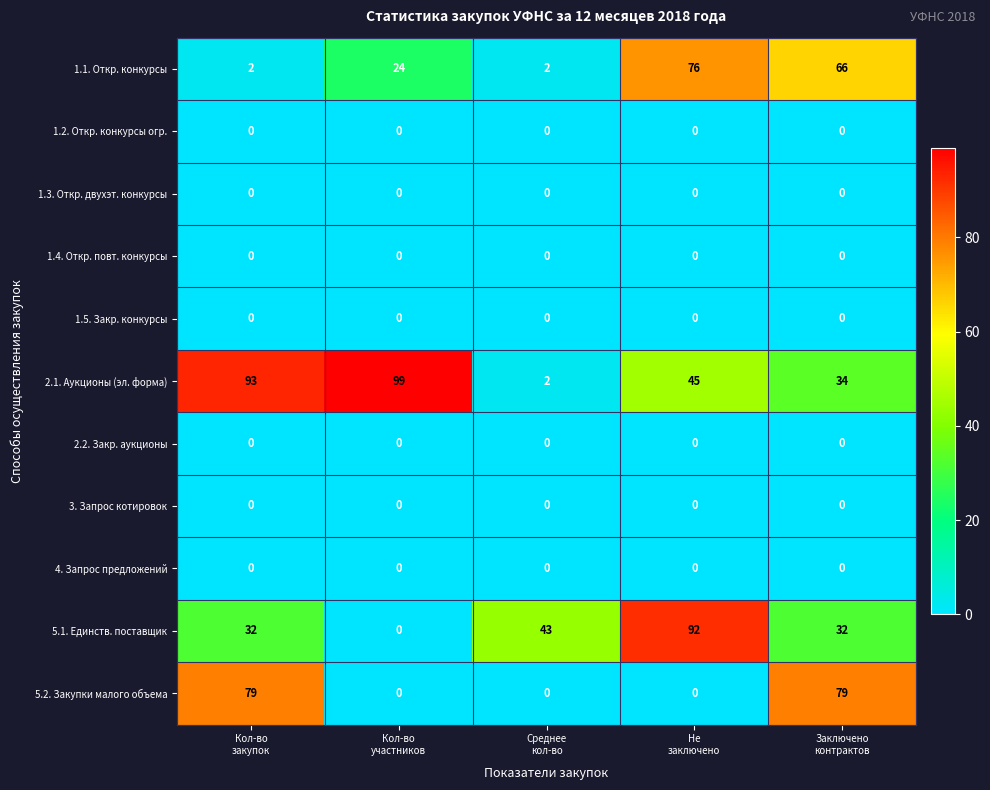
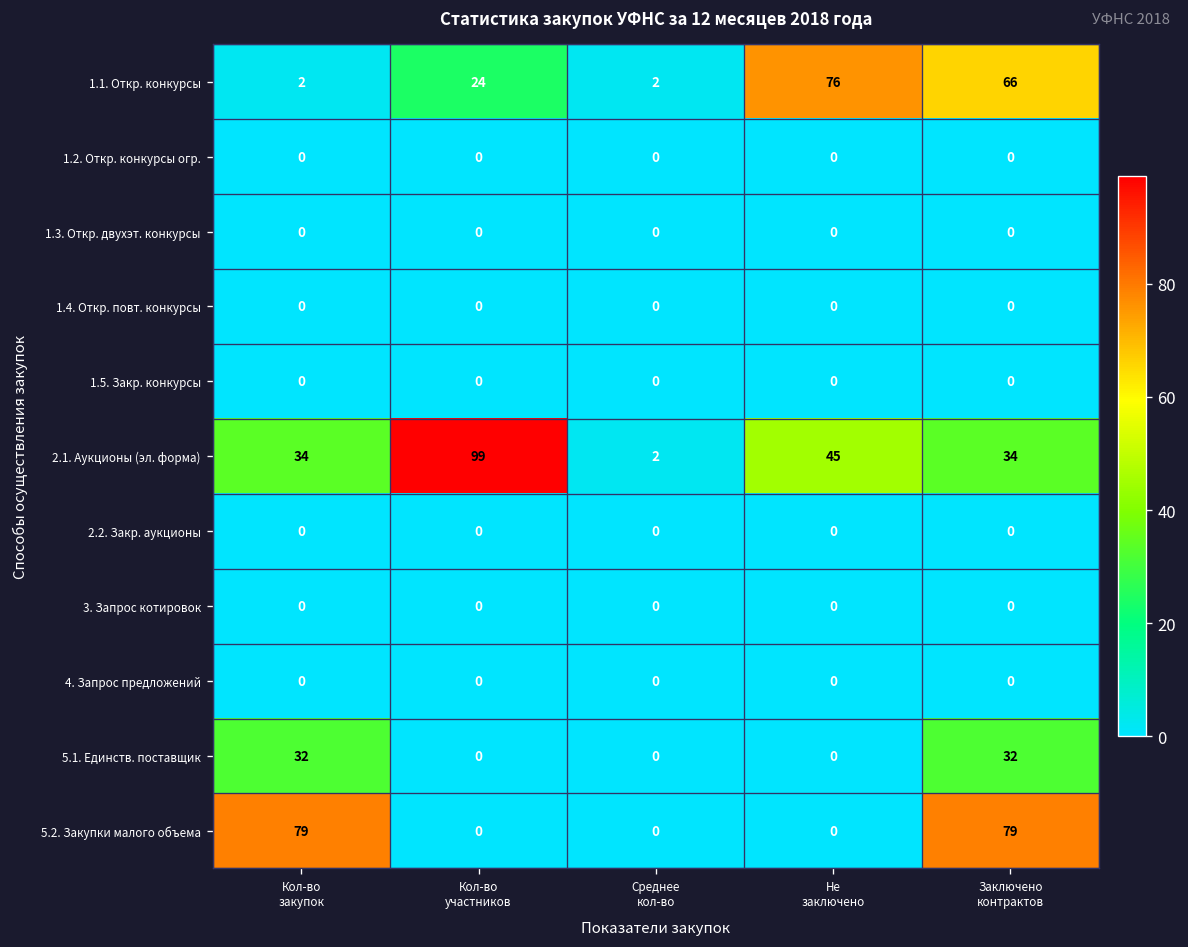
2.1. Аукционы (эл. форма), Кол-во закупок: 93 -> 34
5.1. Единств. поставщик, Среднее кол-во: 43 -> 0
5.1. Единств. поставщик, Не заключено: 92 -> 0
